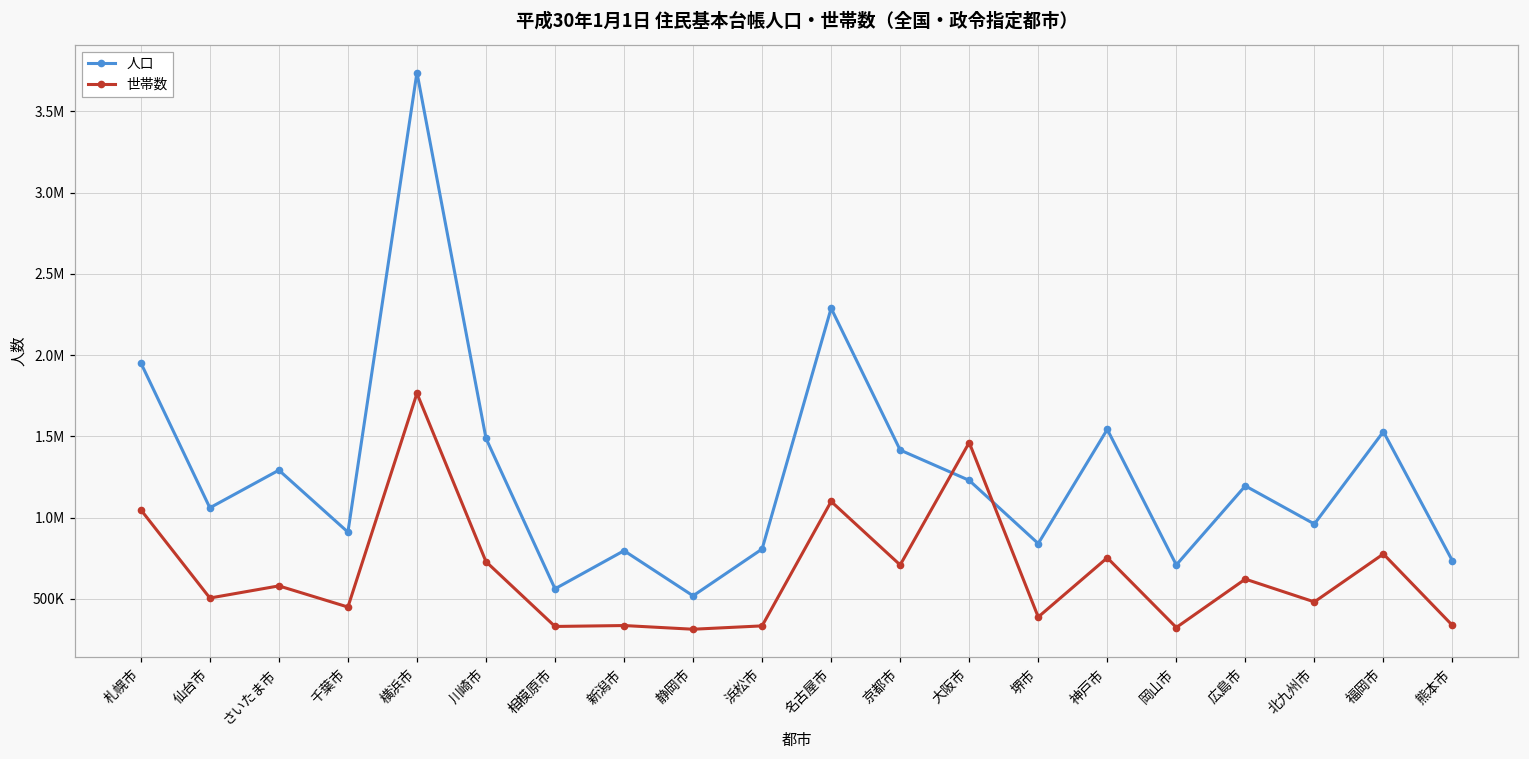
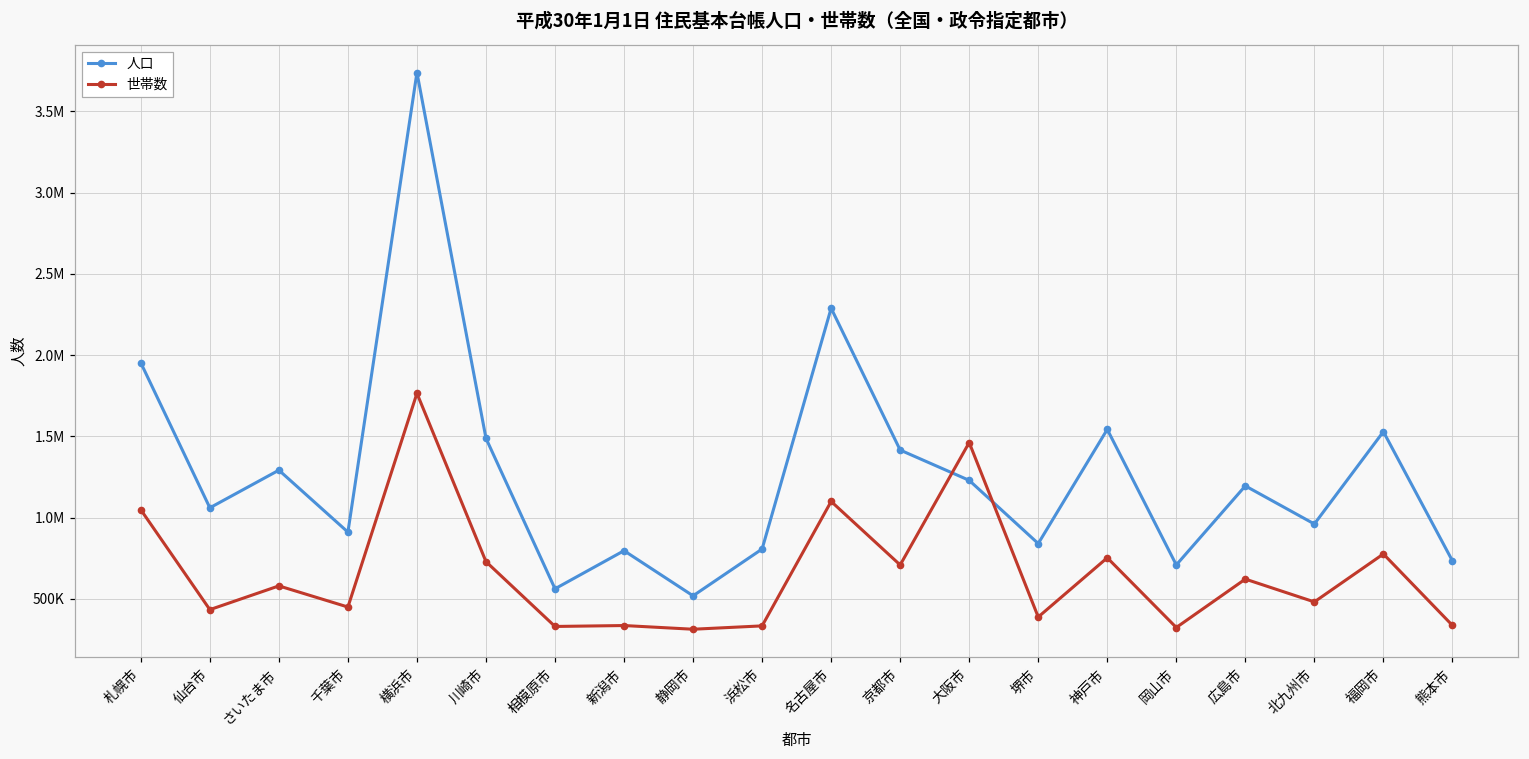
世帯数, 仙台市: 510000 -> 430000
